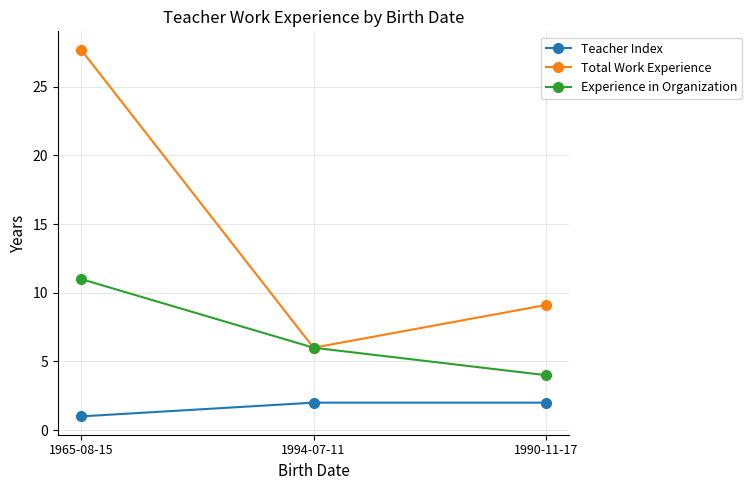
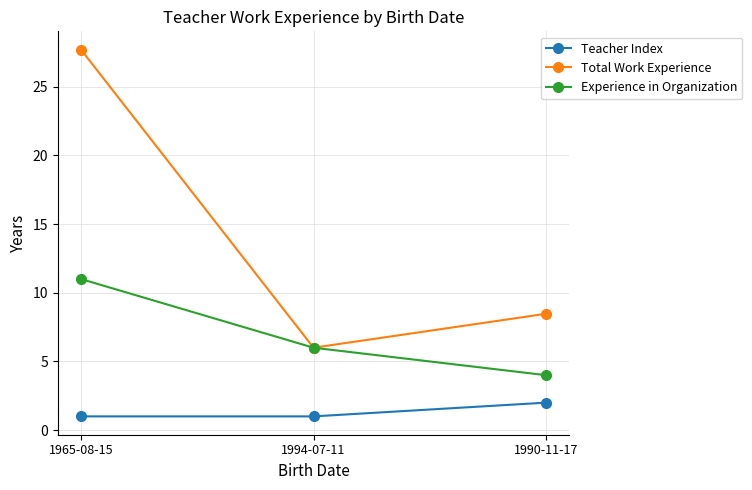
Teacher Index, 1994-07-11: 2 -> 1
Total Work Experience, 1990-11-17: 9.1 -> 8.5
